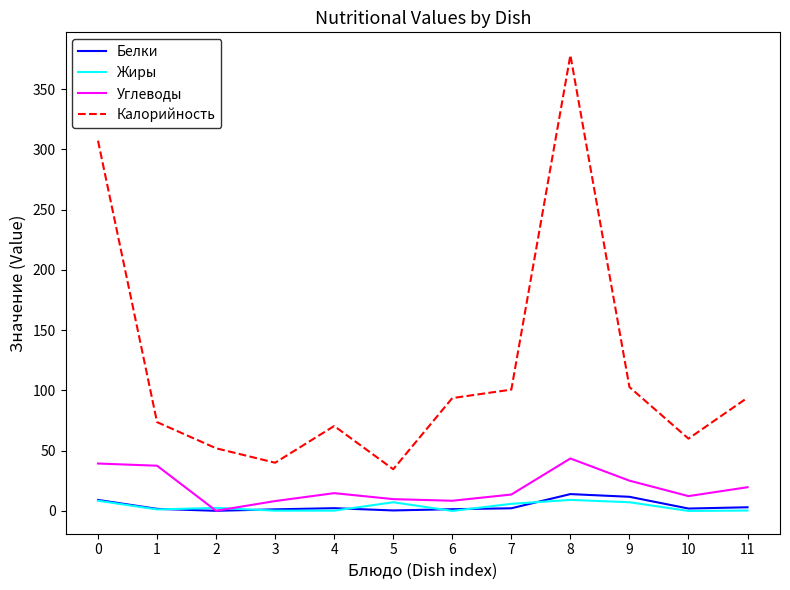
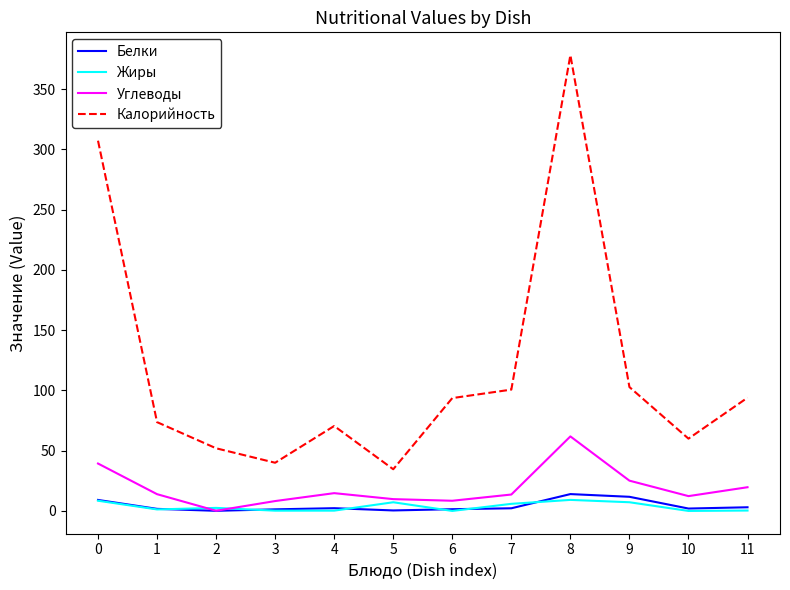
Углеводы, 1: 38 -> 14
Углеводы, 8: 44 -> 62
